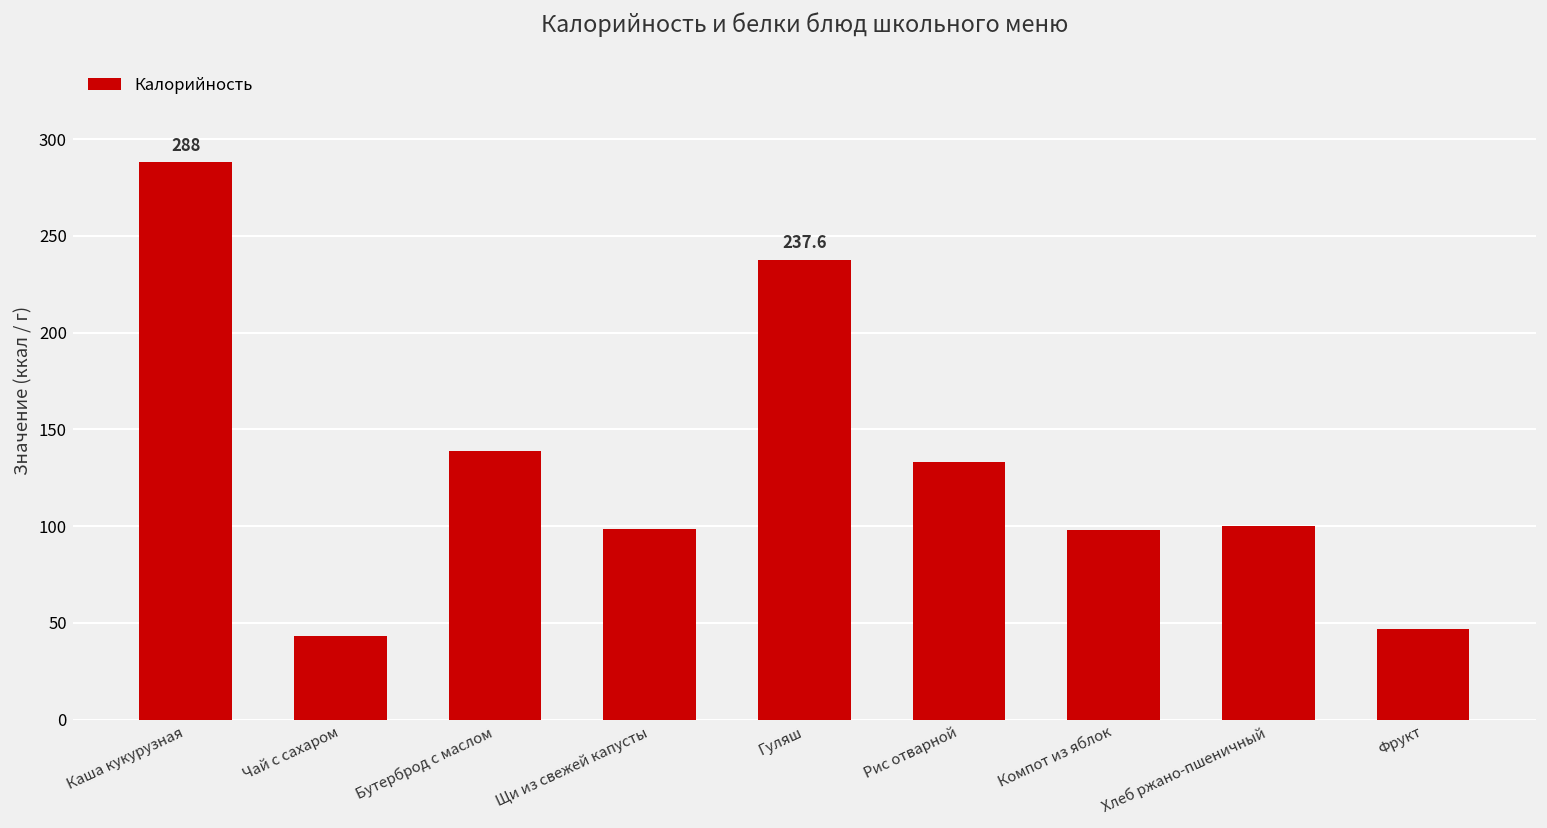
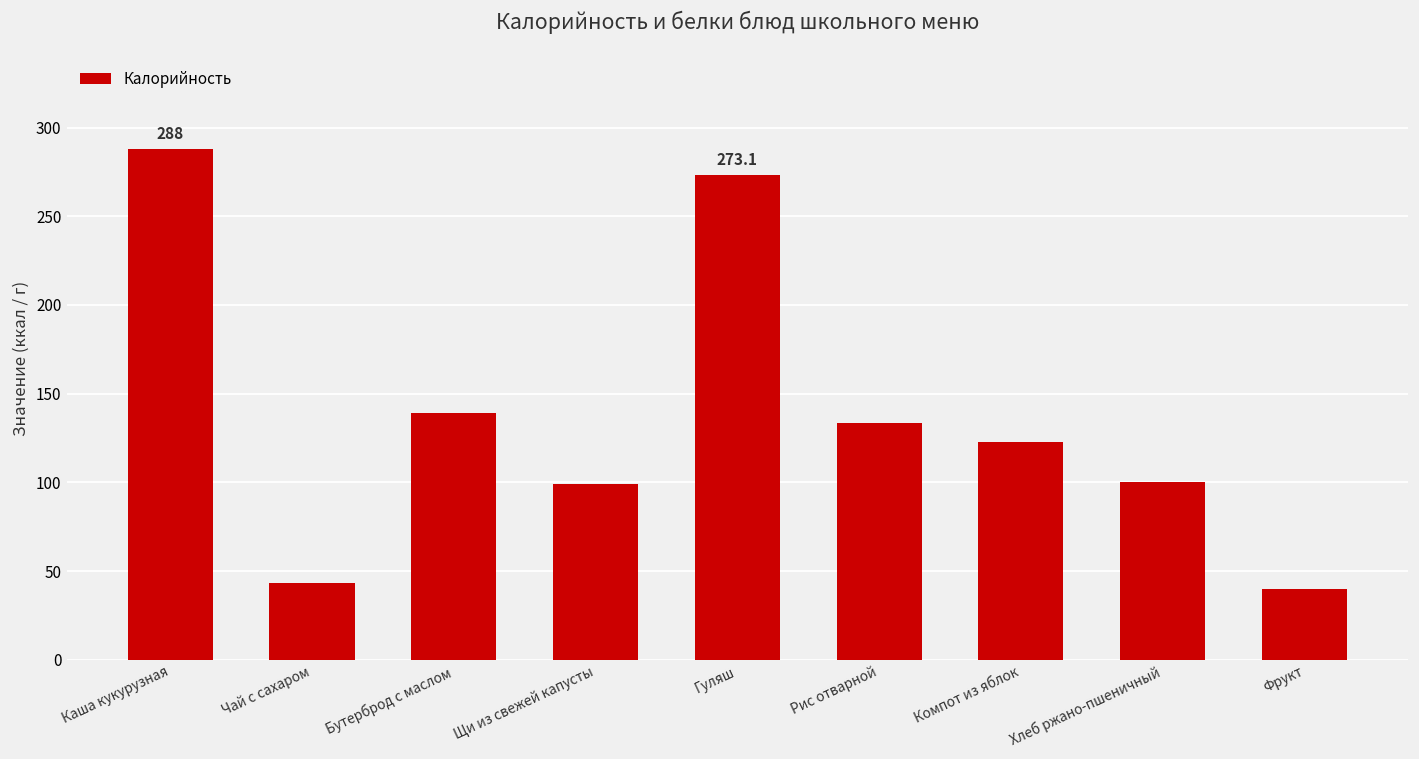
Гуляш: 237.6 -> 273.1
Компот из яблок: 98 -> 123
Фрукт: 47 -> 40
